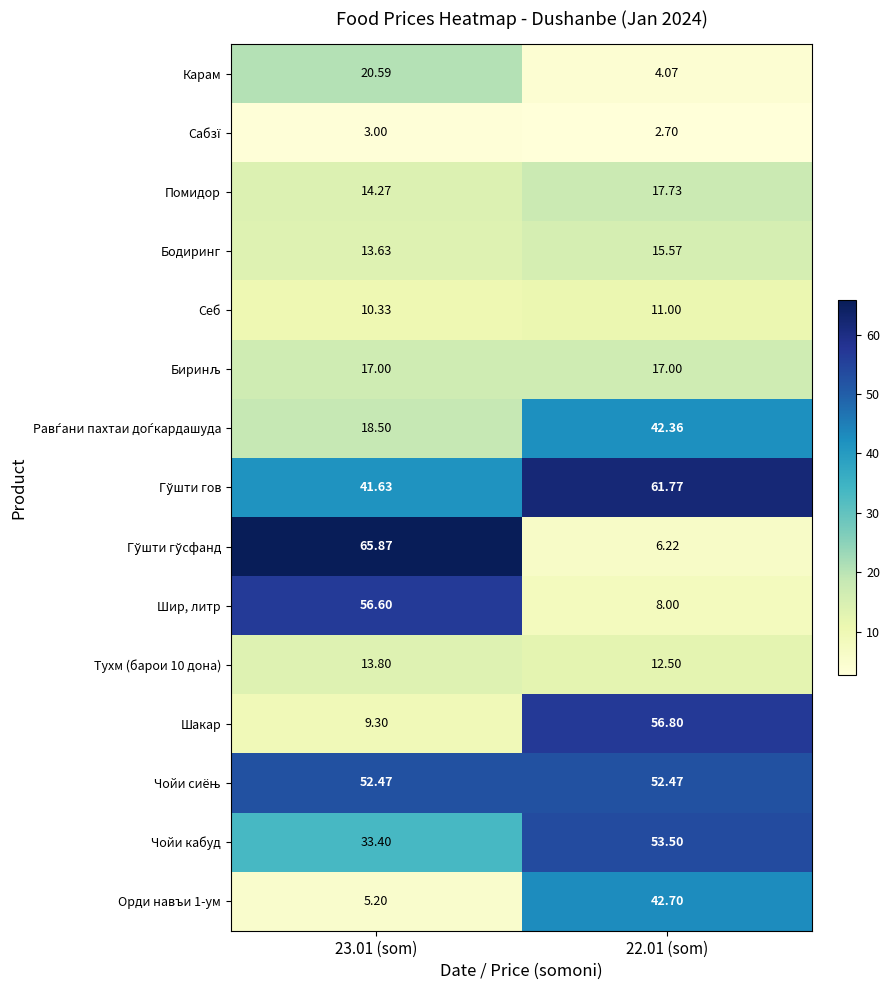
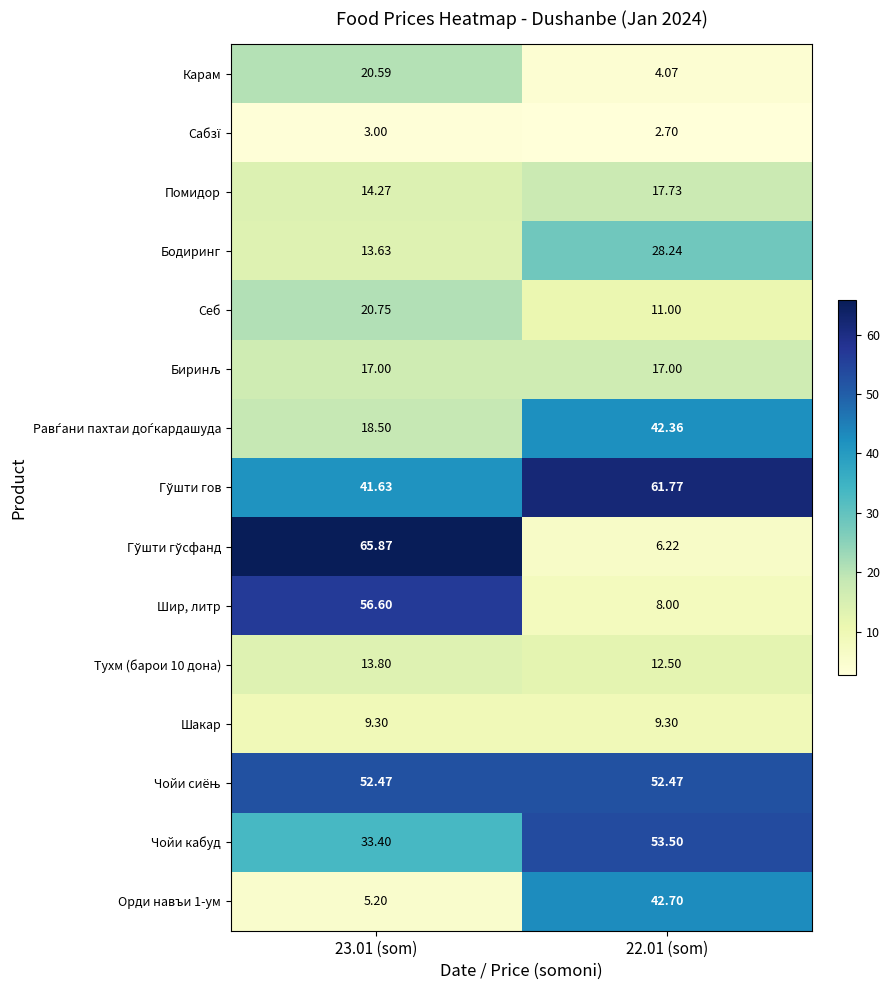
Бодиринг, 22.01 (som): 15.57 -> 28.24
Себ, 23.01 (som): 10.33 -> 20.75
Шакар, 22.01 (som): 56.80 -> 9.30
